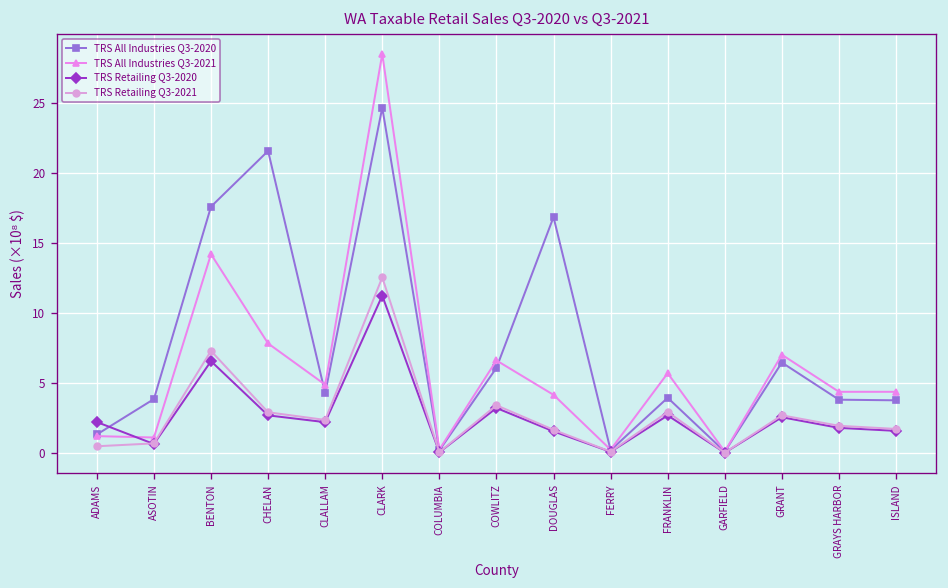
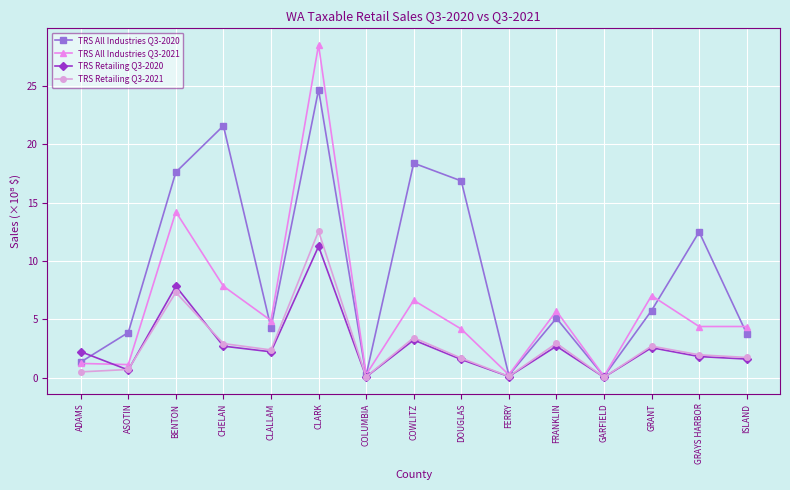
TRS Retailing Q3-2020, BENTON: 6.6 -> 7.8
TRS All Industries Q3-2020, COWLITZ: 6.1 -> 18.4
TRS All Industries Q3-2020, FRANKLIN: 3.9 -> 5.1
TRS All Industries Q3-2020, GRANT: 6.5 -> 5.7
TRS All Industries Q3-2020, GRAYS HARBOR: 3.8 -> 12.5
